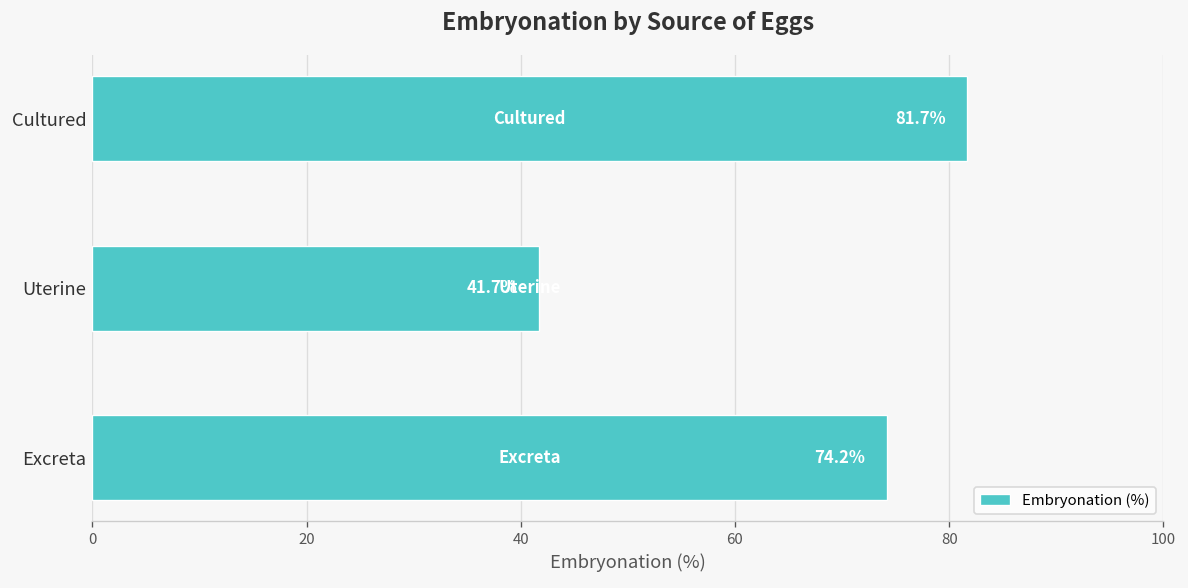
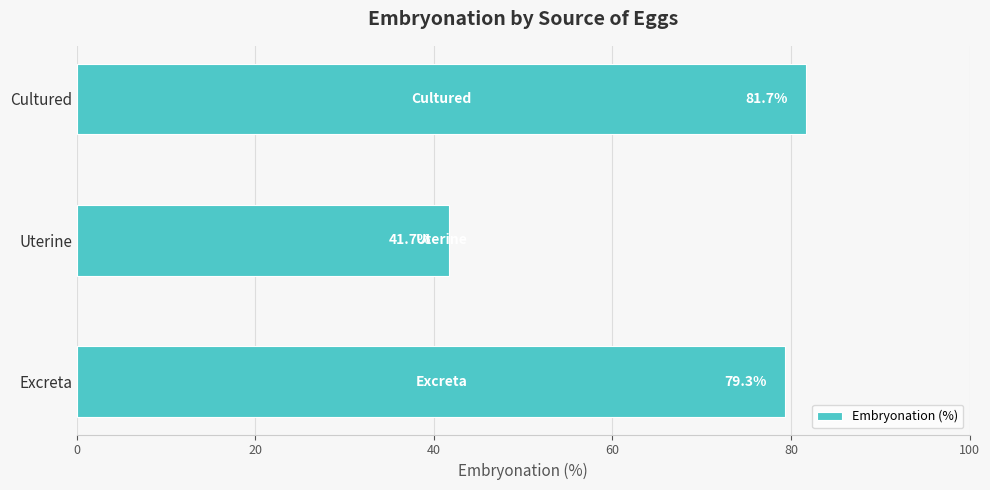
Excreta: 74.2% -> 79.3%
